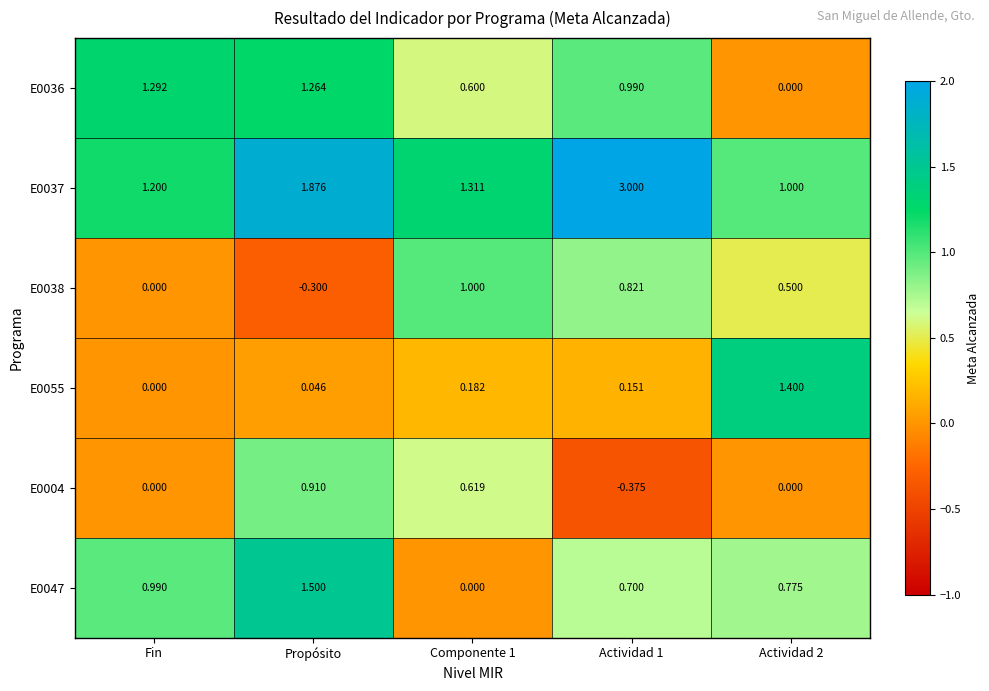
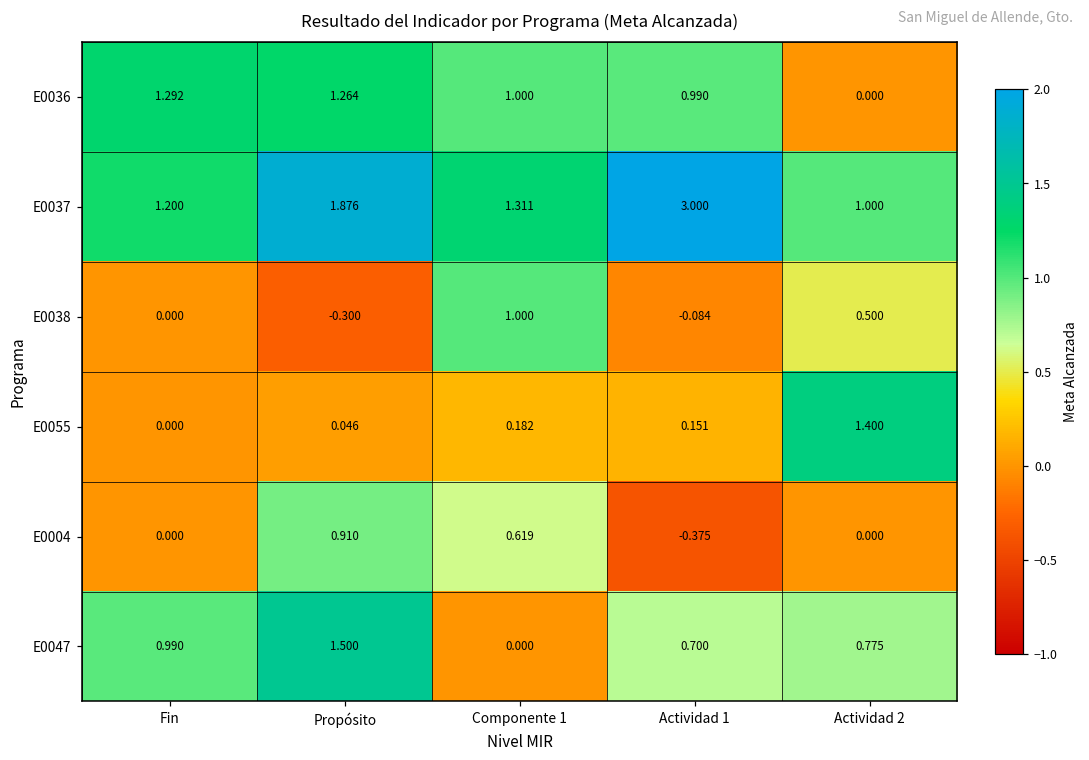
E0036, Componente 1: 0.600 -> 1.000
E0038, Actividad 1: 0.821 -> -0.084
